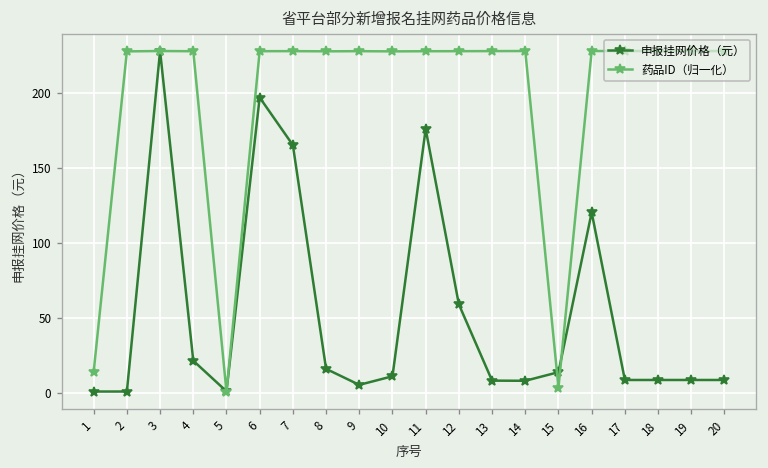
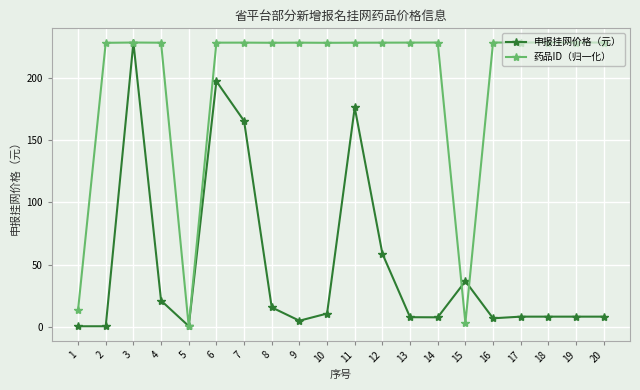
申报挂网价格（元）, 15: 14 -> 37
申报挂网价格（元）, 16: 120 -> 7
